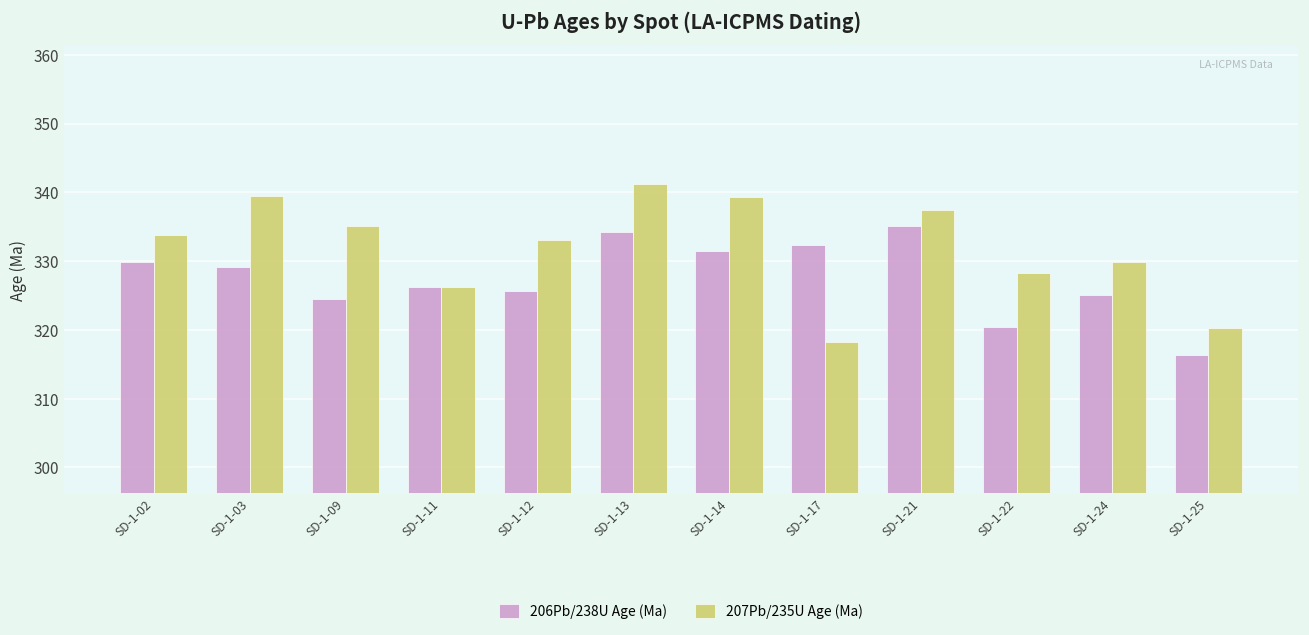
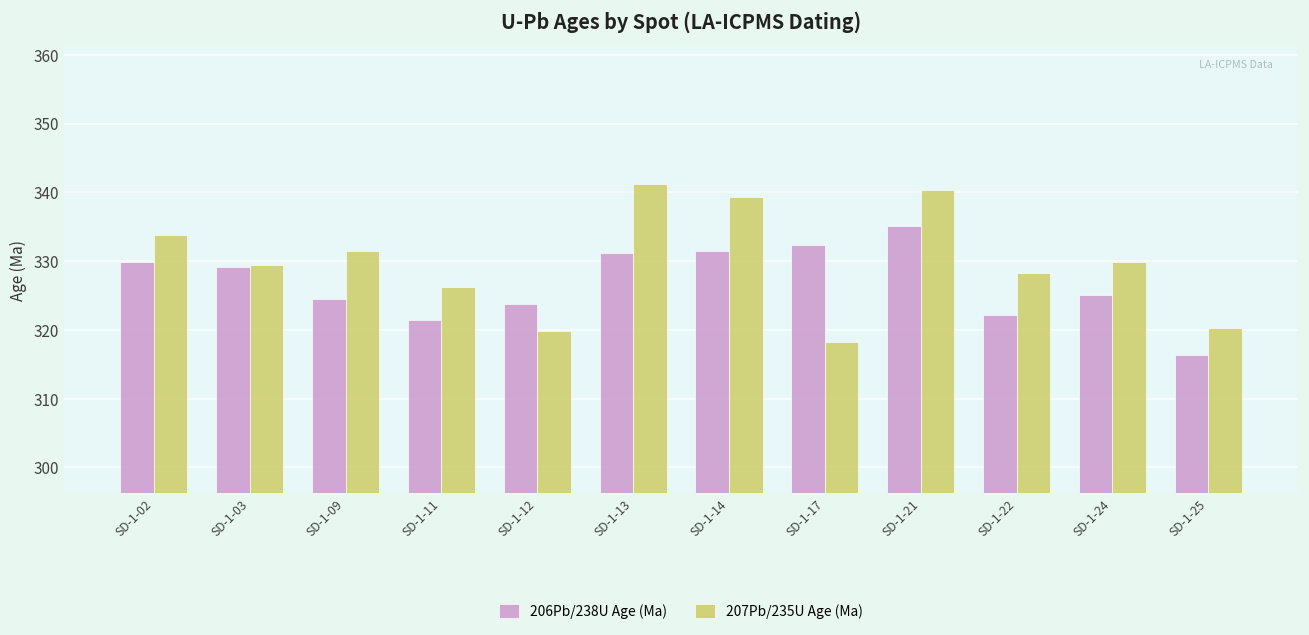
207Pb/235U Age (Ma), SD-1-03: 340 -> 329
207Pb/235U Age (Ma), SD-1-09: 335 -> 332
206Pb/238U Age (Ma), SD-1-11: 326 -> 322
206Pb/238U Age (Ma), SD-1-12: 326 -> 324
207Pb/235U Age (Ma), SD-1-12: 333 -> 320
206Pb/238U Age (Ma), SD-1-13: 334 -> 331
207Pb/235U Age (Ma), SD-1-21: 337 -> 340
206Pb/238U Age (Ma), SD-1-22: 320 -> 322
